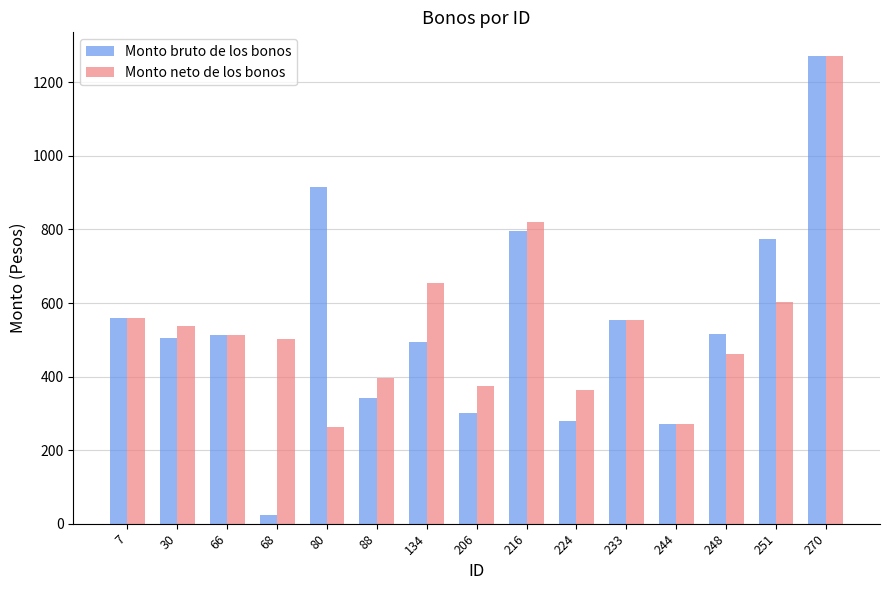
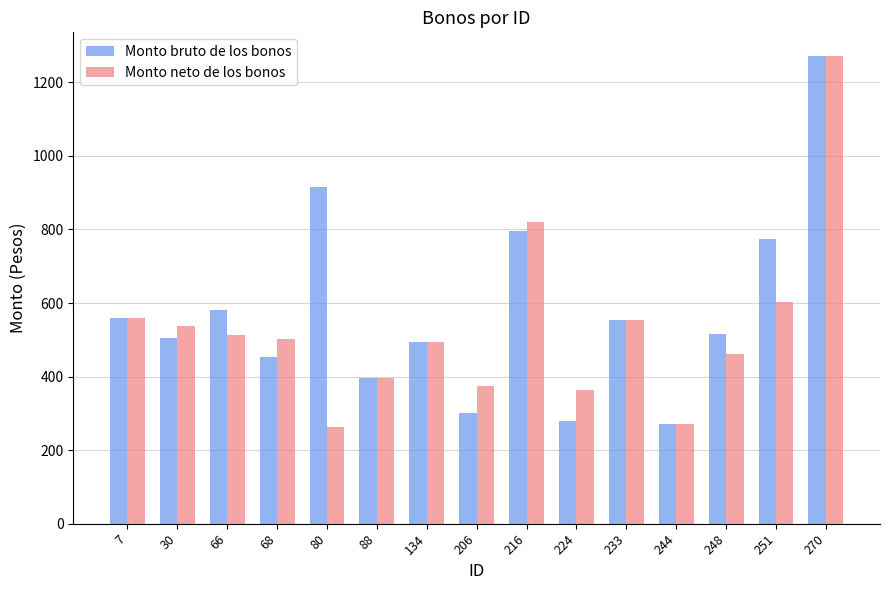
Monto bruto de los bonos, 66: 510 -> 580
Monto bruto de los bonos, 68: 20 -> 450
Monto bruto de los bonos, 88: 340 -> 400
Monto neto de los bonos, 134: 650 -> 490
